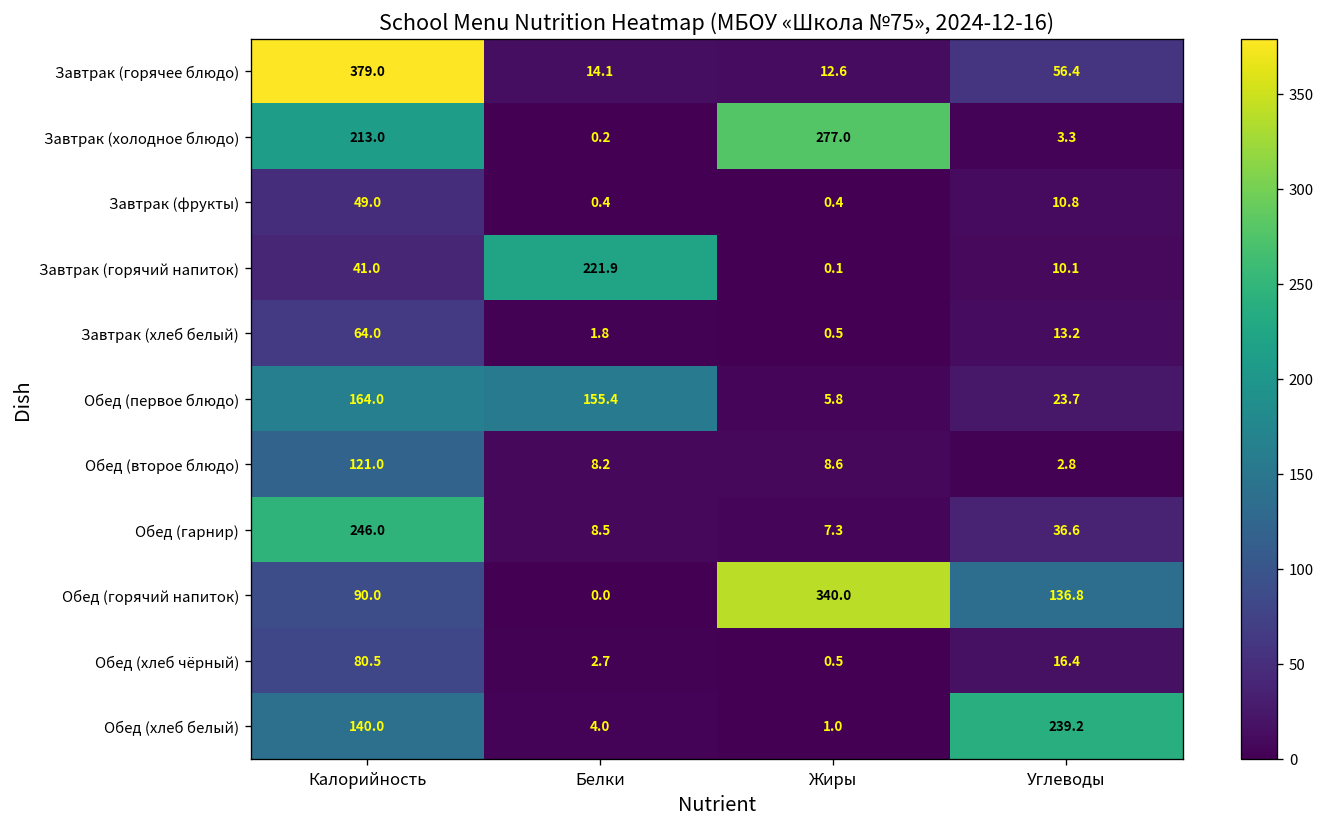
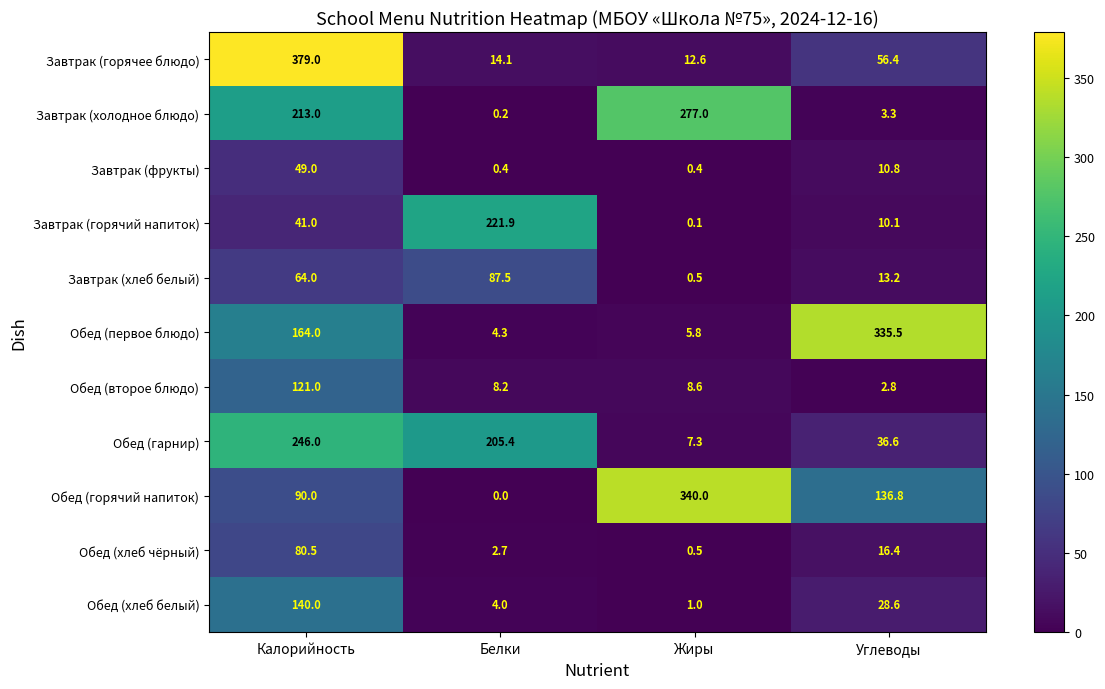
Завтрак (хлеб белый), Белки: 1.8 -> 87.5
Обед (первое блюдо), Белки: 155.4 -> 4.3
Обед (первое блюдо), Углеводы: 23.7 -> 335.5
Обед (гарнир), Белки: 8.5 -> 205.4
Обед (хлеб белый), Углеводы: 239.2 -> 28.6
